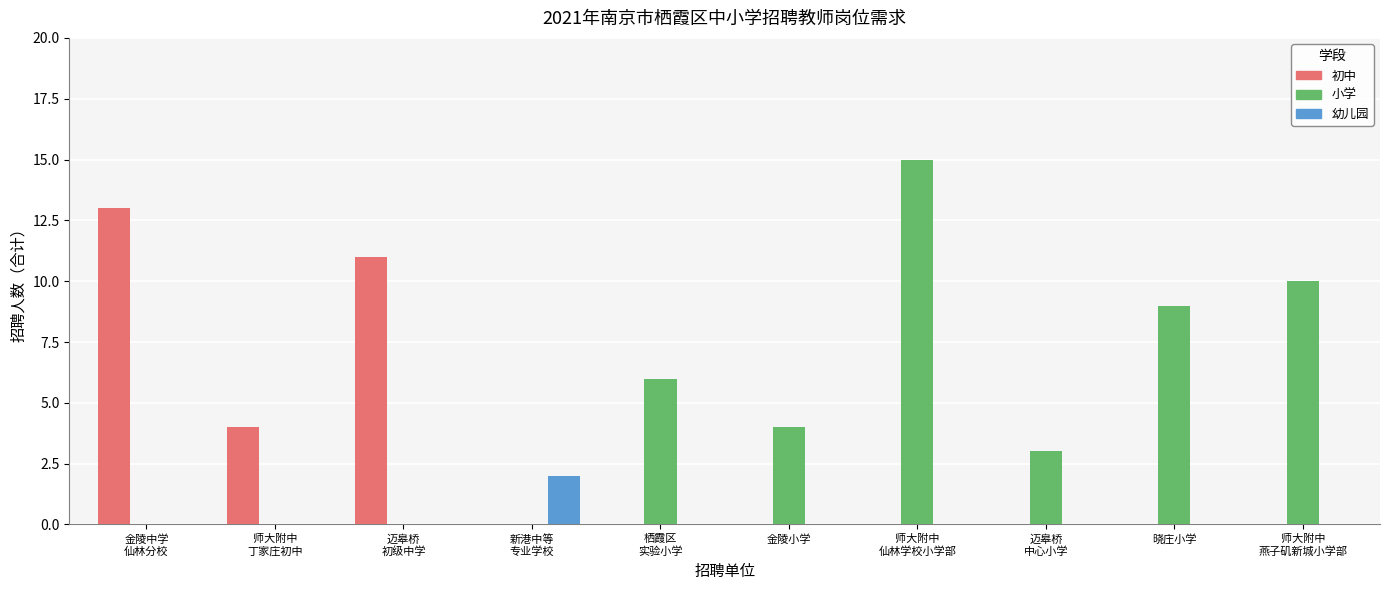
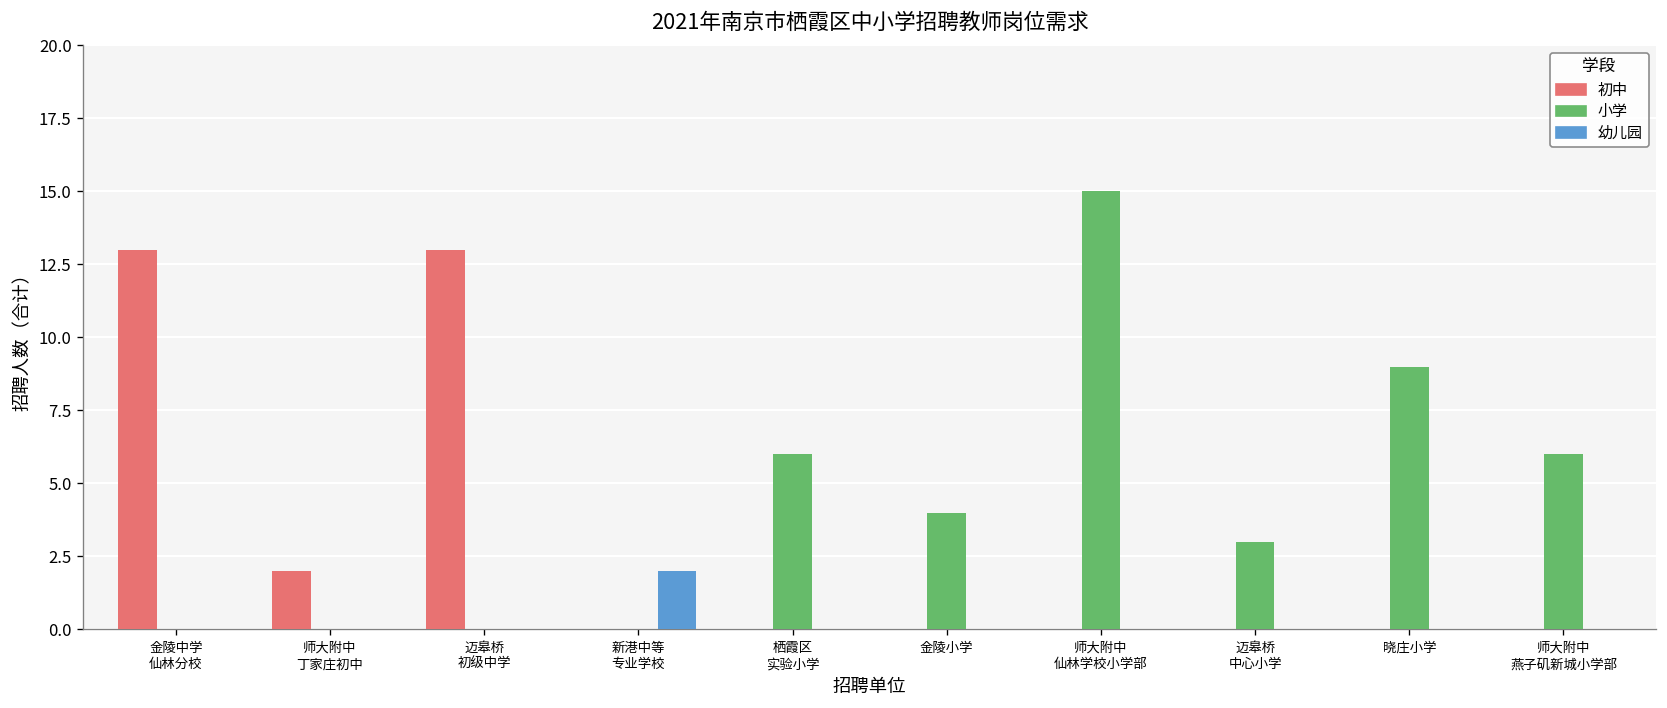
初中, 师大附中 丁家庄初中: 4 -> 2
初中, 迈皋桥 初级中学: 11 -> 13
小学, 师大附中 燕子矶新城小学部: 10 -> 6
